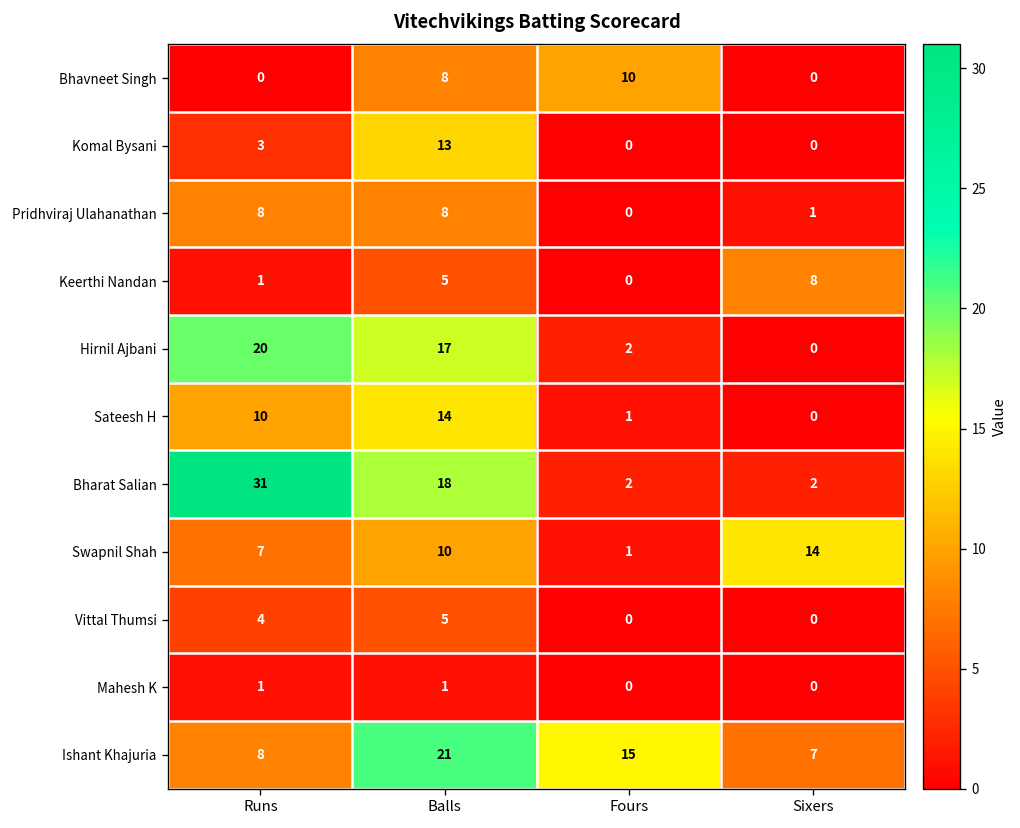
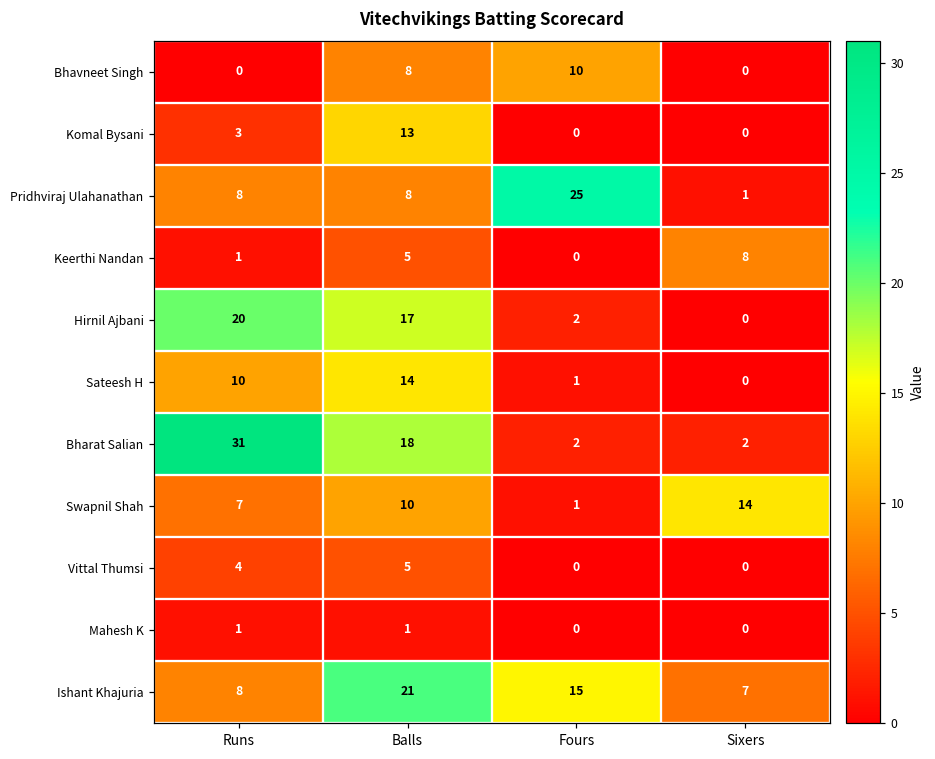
Pridhviraj Ulahanathan, Fours: 0 -> 25
